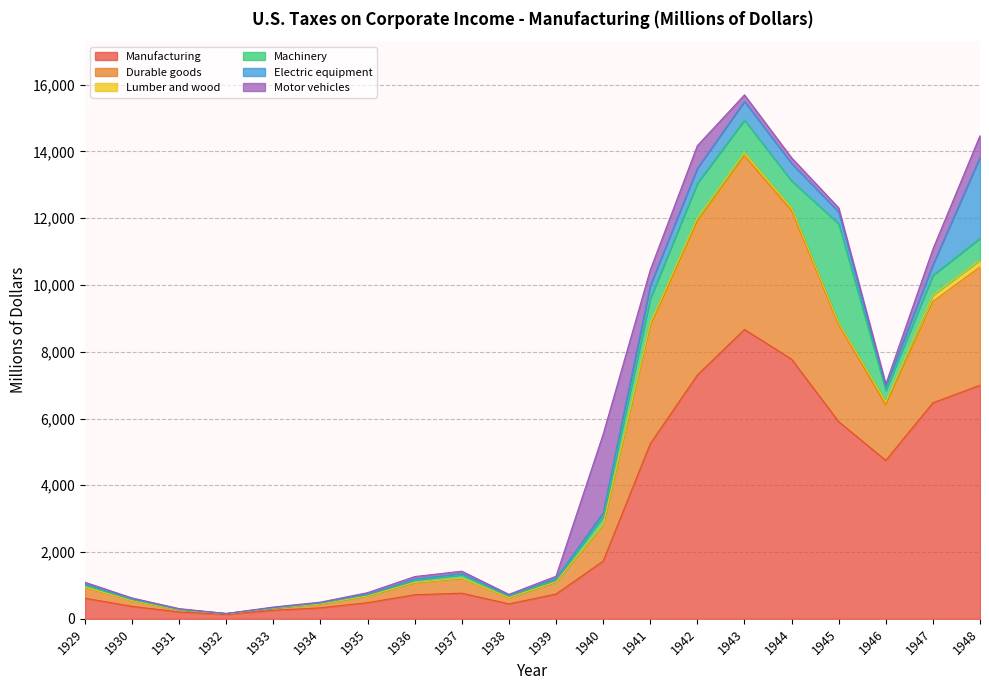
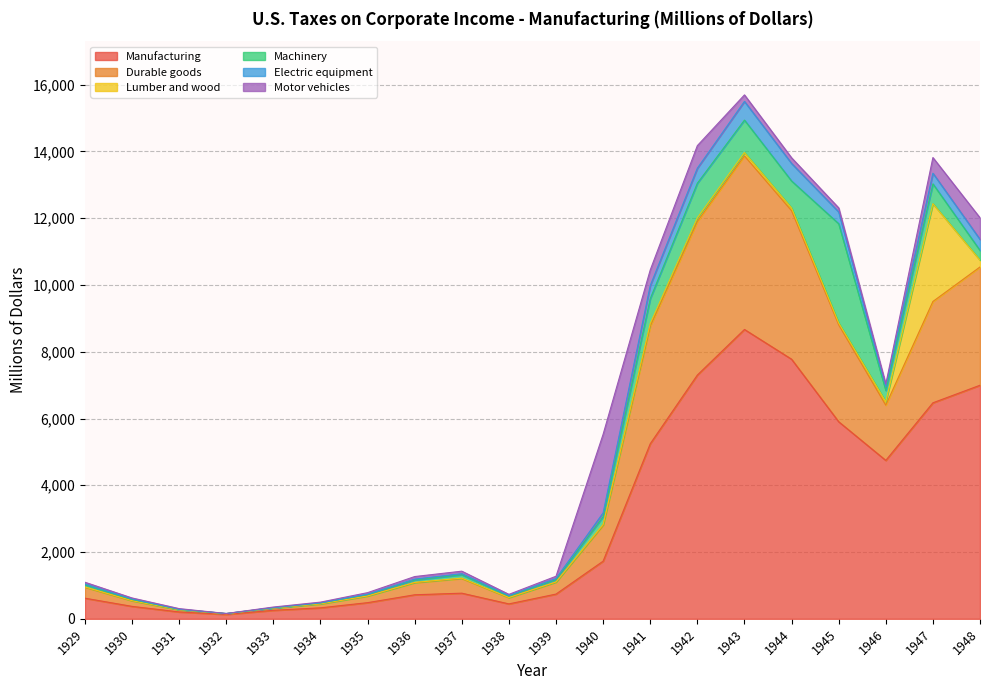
Lumber and wood, 1947: 200 -> 2,900
Machinery, 1948: 700 -> 300
Electric equipment, 1948: 2,400 -> 300
